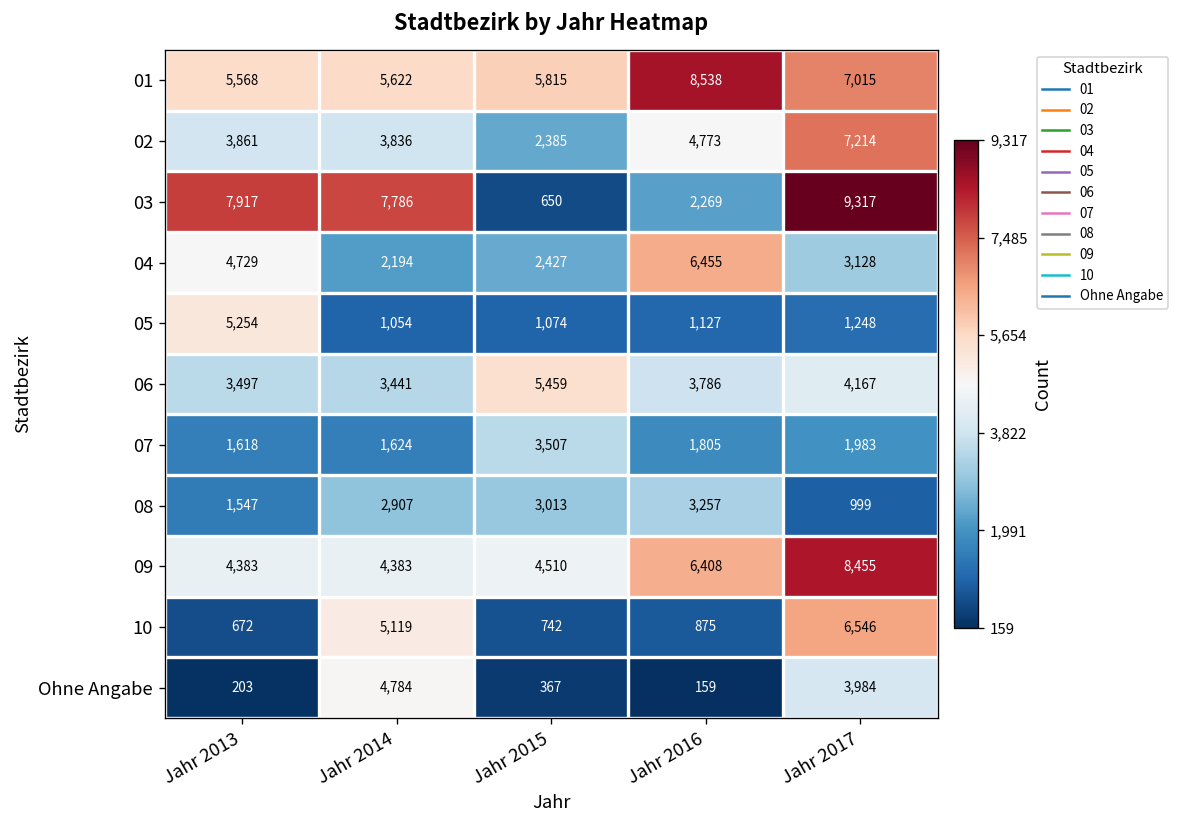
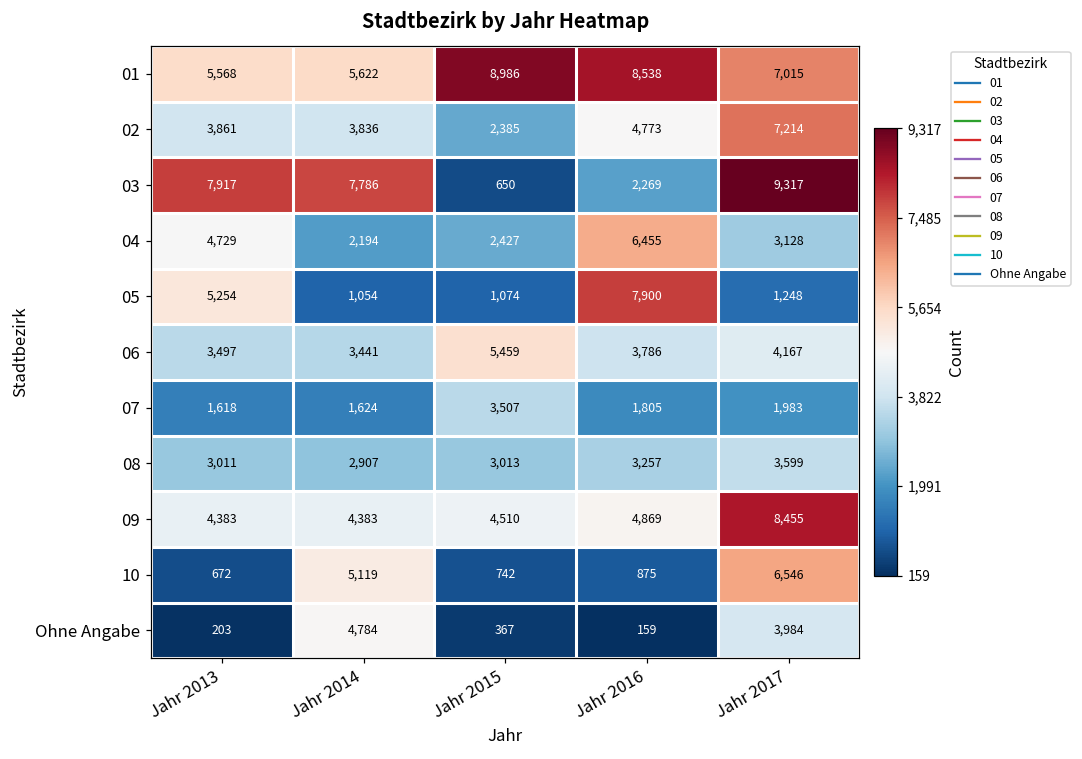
01, Jahr 2015: 5,815 -> 8,986
05, Jahr 2016: 1,127 -> 7,900
08, Jahr 2013: 1,547 -> 3,011
08, Jahr 2017: 999 -> 3,599
09, Jahr 2016: 6,408 -> 4,869
